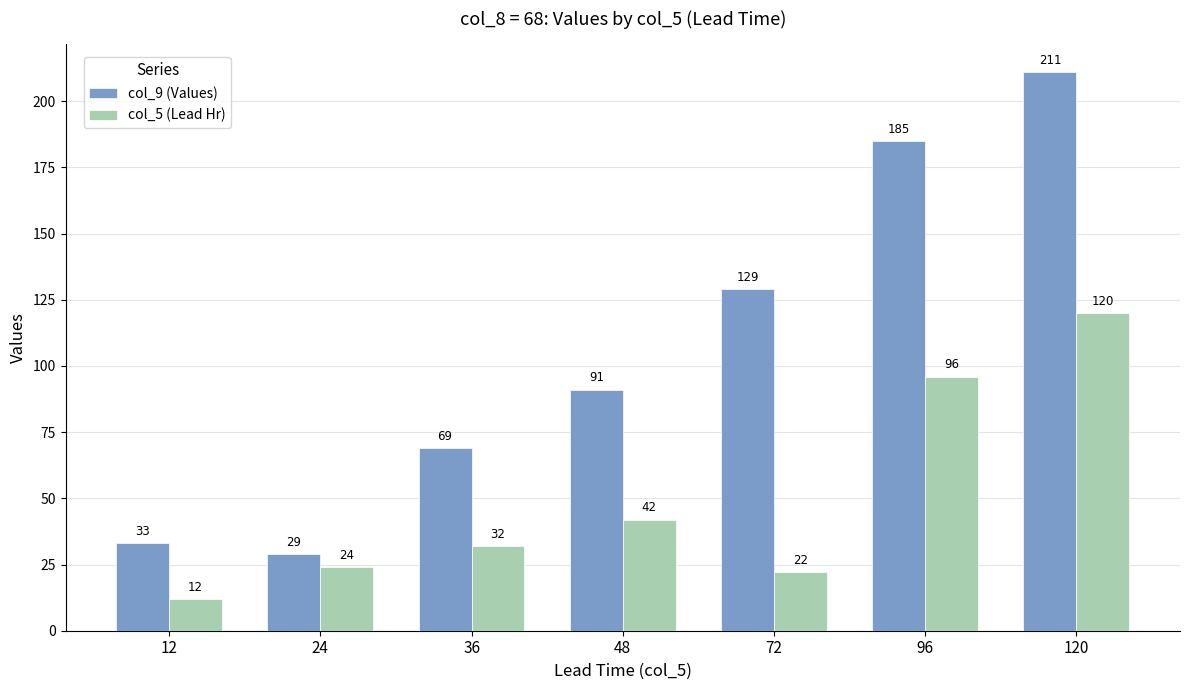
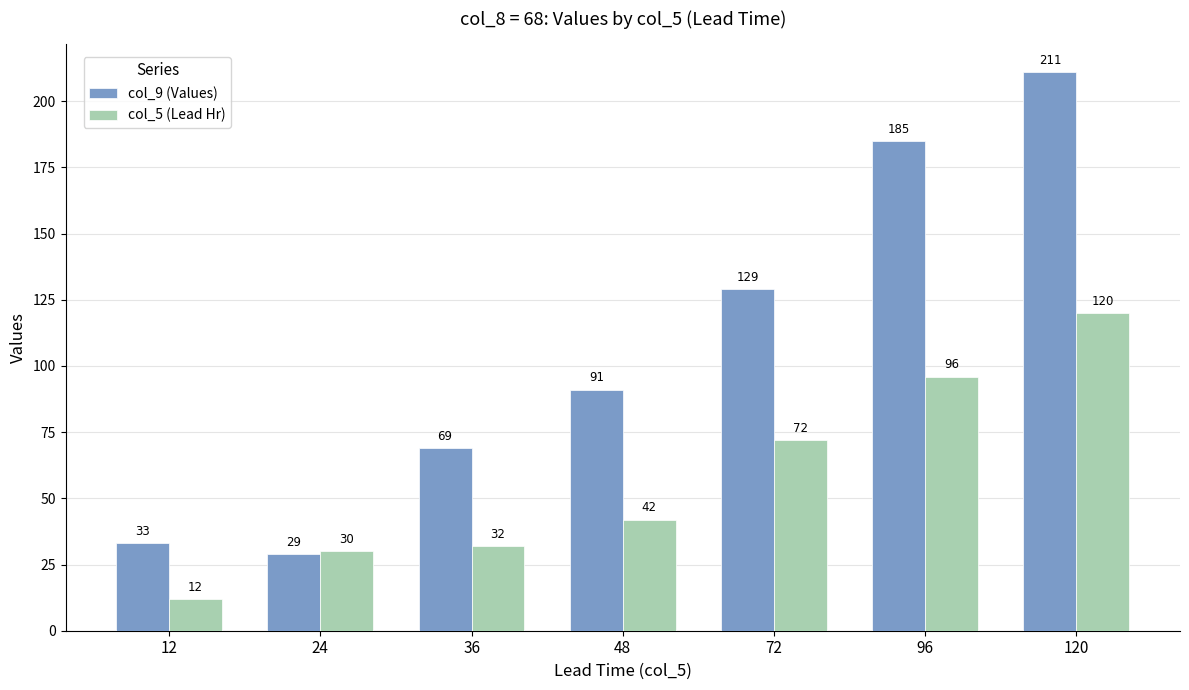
col_5 (Lead Hr), 24: 24 -> 30
col_5 (Lead Hr), 72: 22 -> 72
